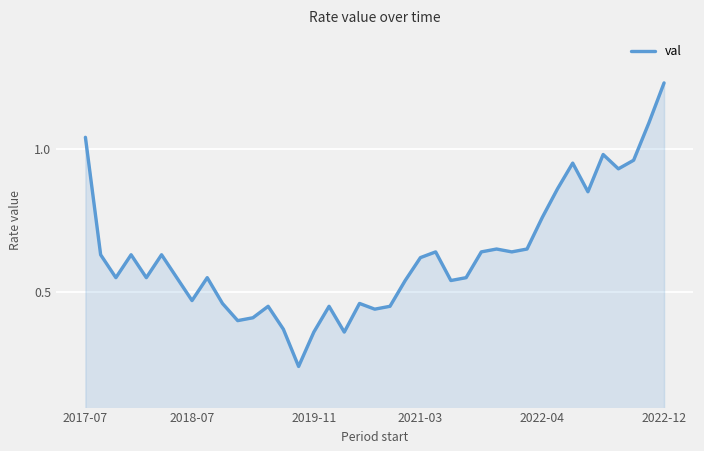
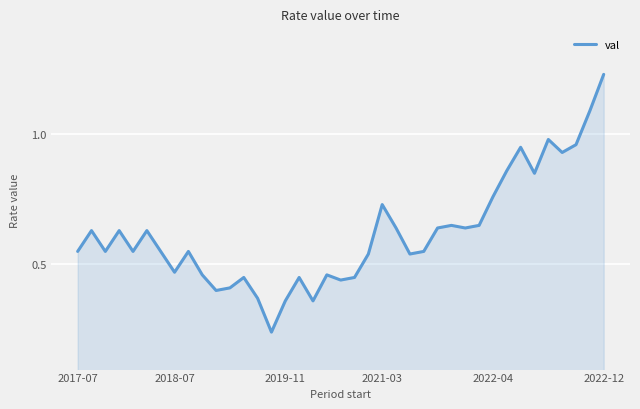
2017-07: 1.04 -> 0.55
2021-03: 0.62 -> 0.73
